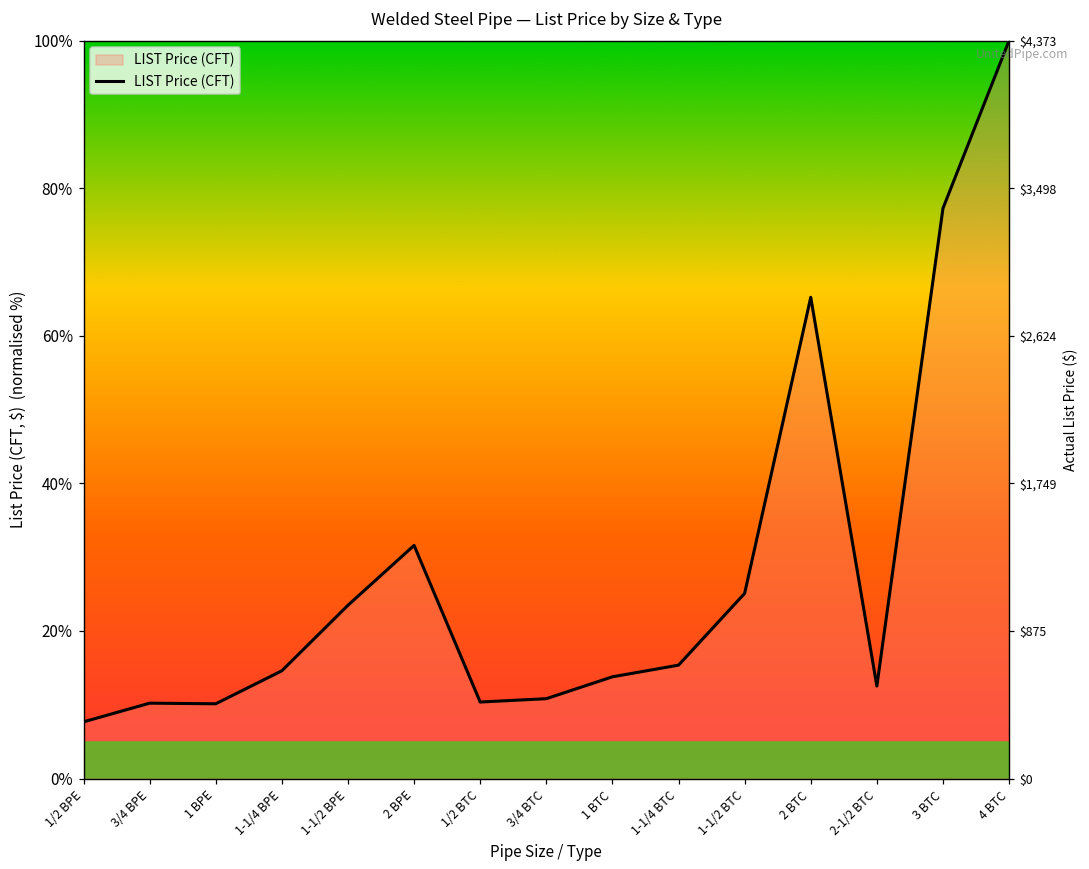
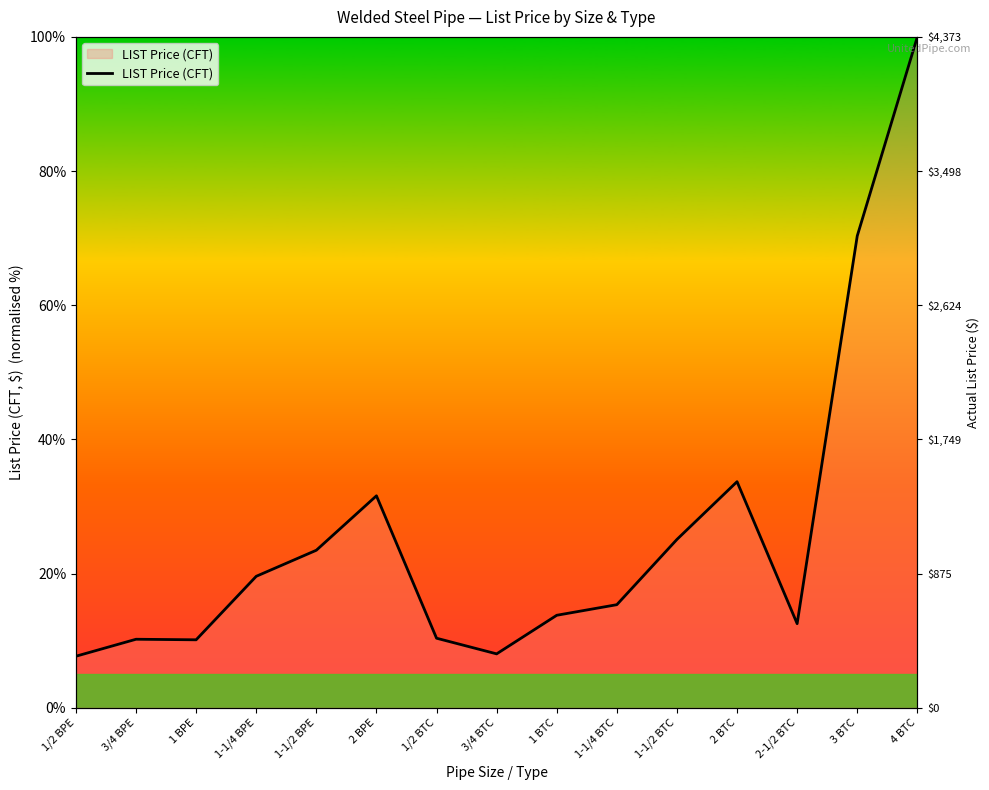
1-1/4 BPE: 15% -> 20%
3/4 BTC: 11% -> 8%
2 BTC: 65% -> 34%
3 BTC: 77% -> 70%
